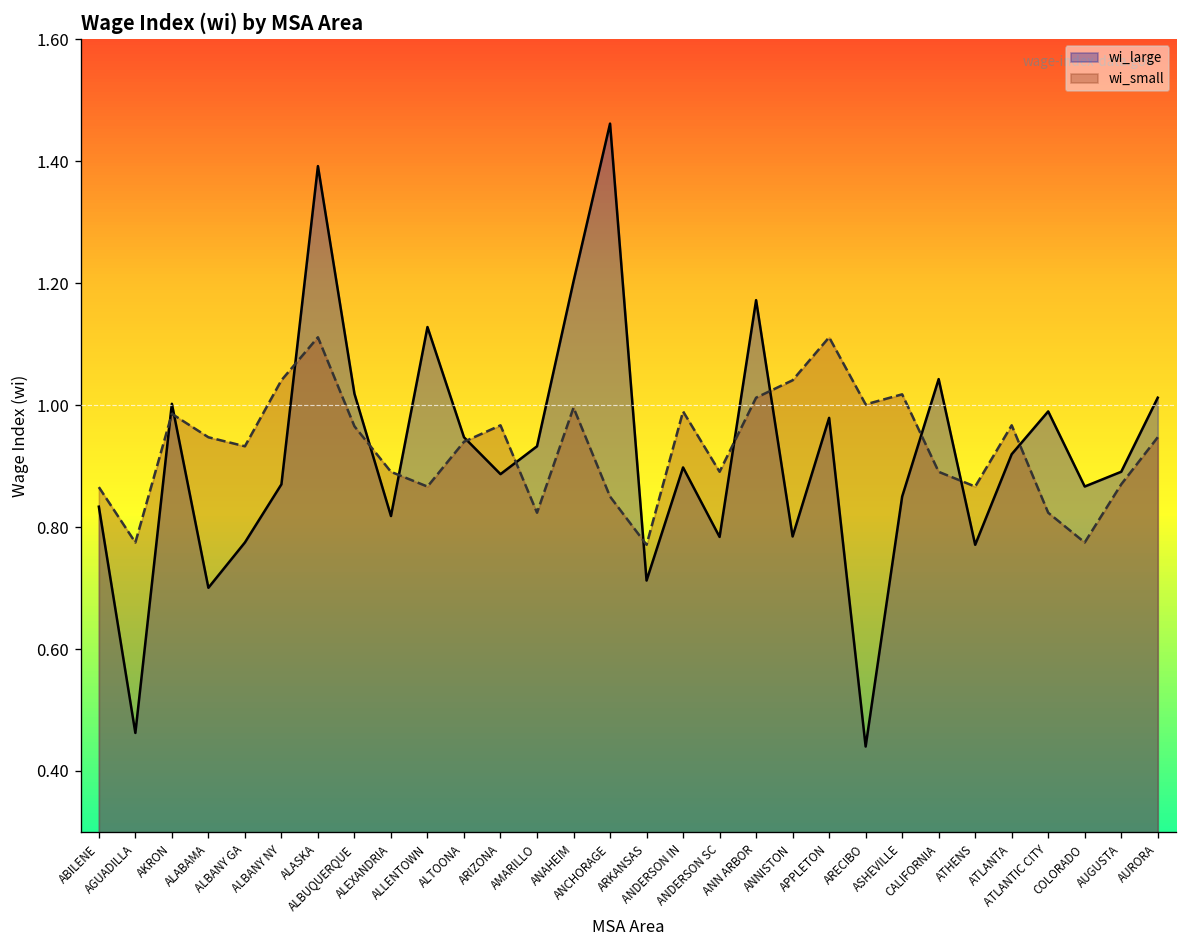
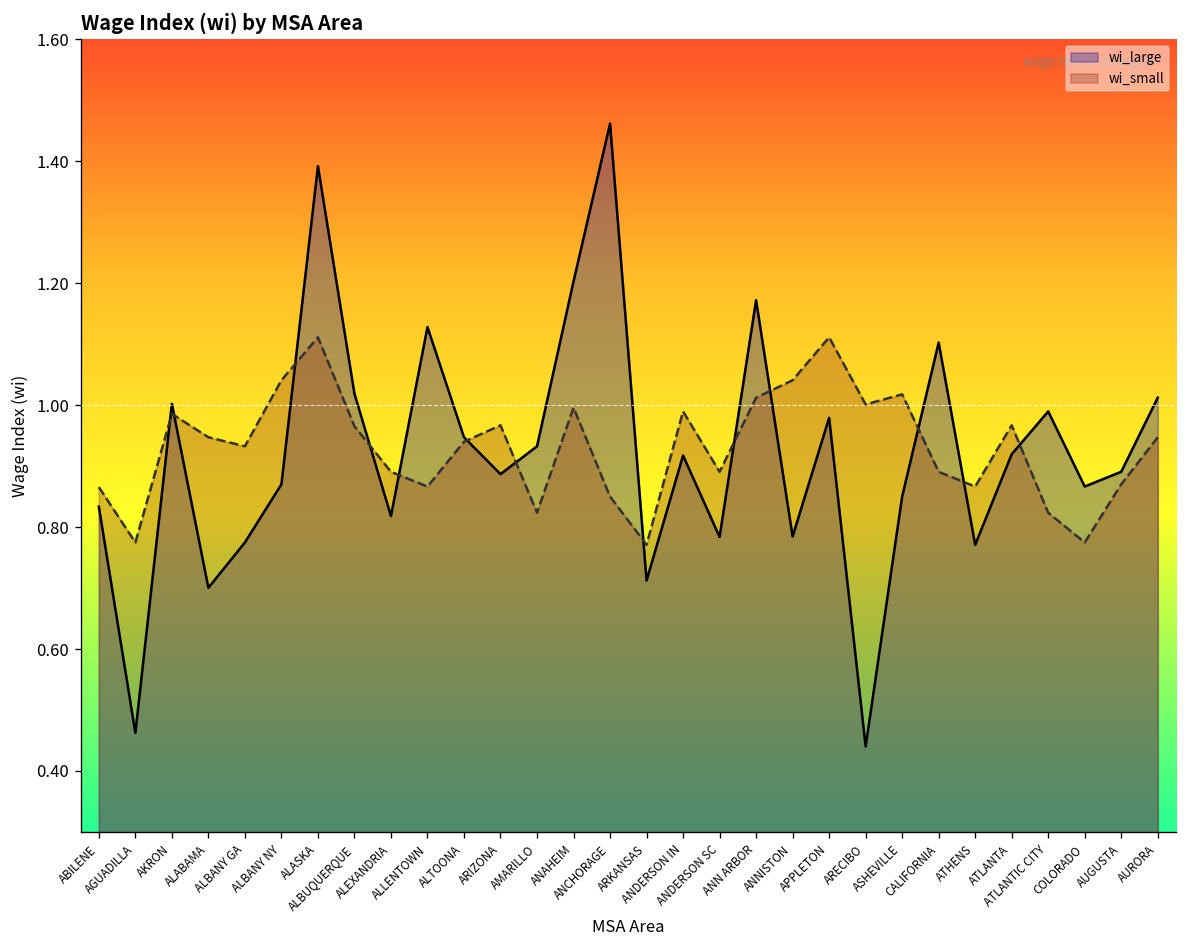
wi_large, ANDERSON IN: 0.90 -> 0.92
wi_large, CALIFORNIA: 1.04 -> 1.10
